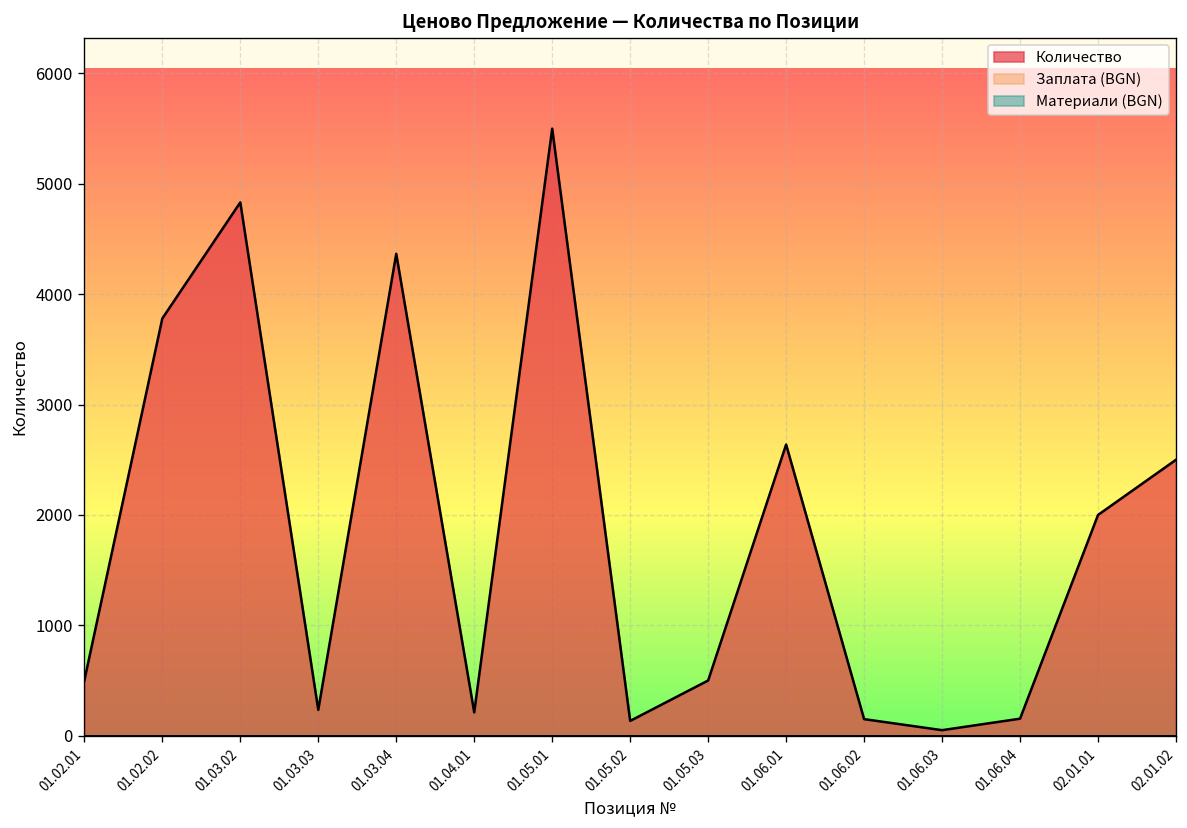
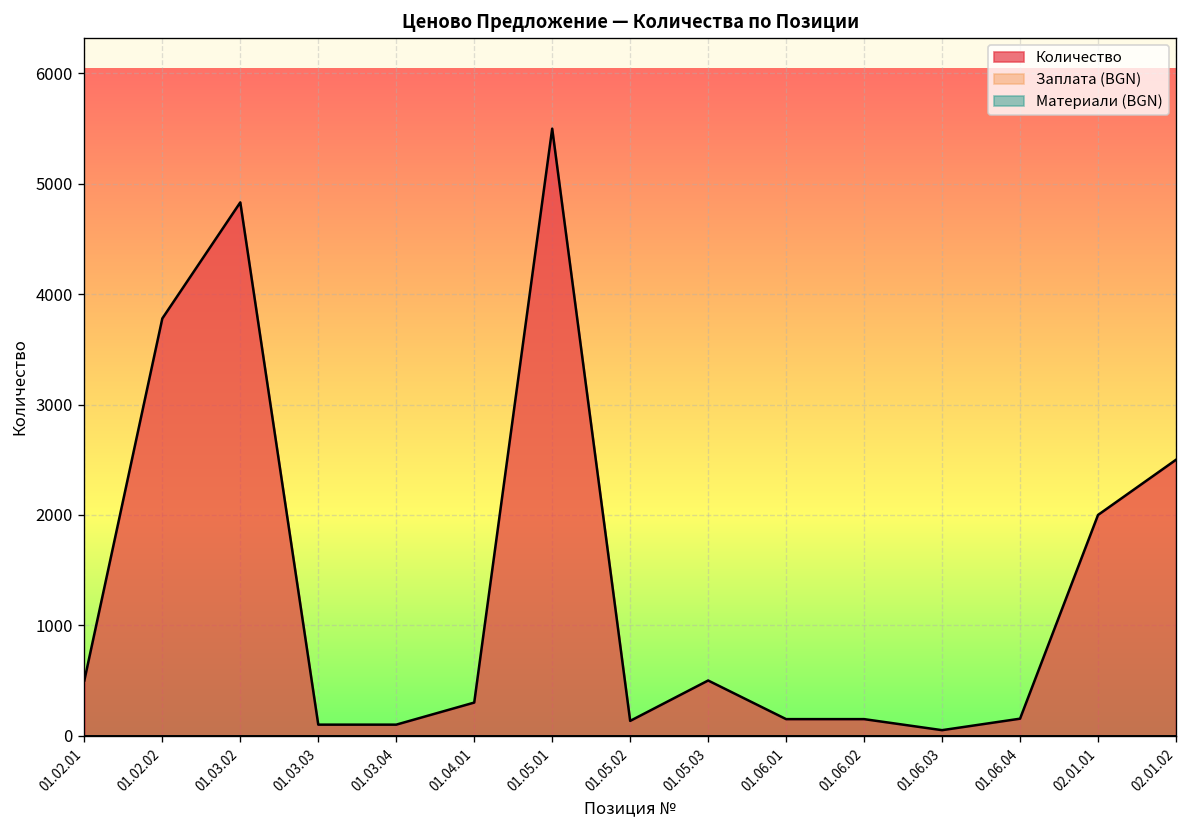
Количество, 01.03.03: 200 -> 100
Количество, 01.03.04: 4400 -> 100
Количество, 01.04.01: 200 -> 300
Количество, 01.06.01: 2600 -> 200
